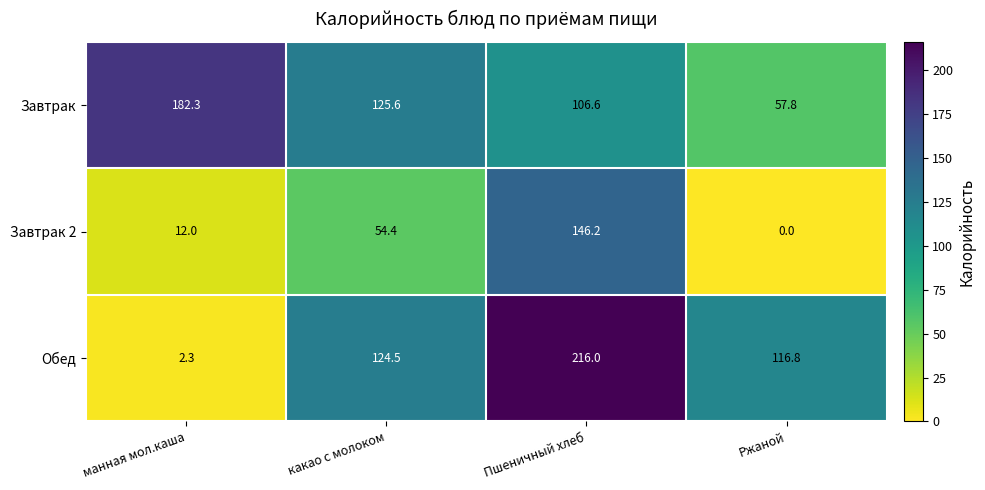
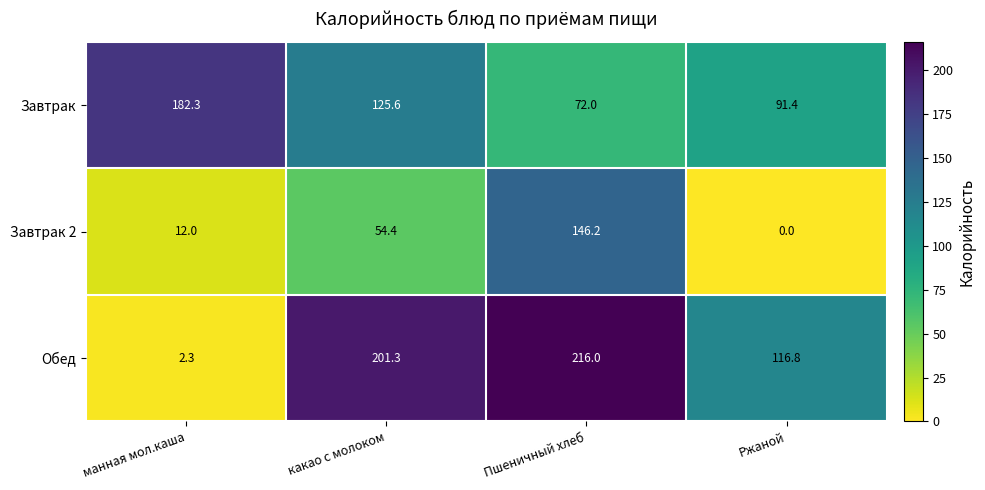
Завтрак, Пшеничный хлеб: 106.6 -> 72.0
Завтрак, Ржаной: 57.8 -> 91.4
Обед, какао с молоком: 124.5 -> 201.3
